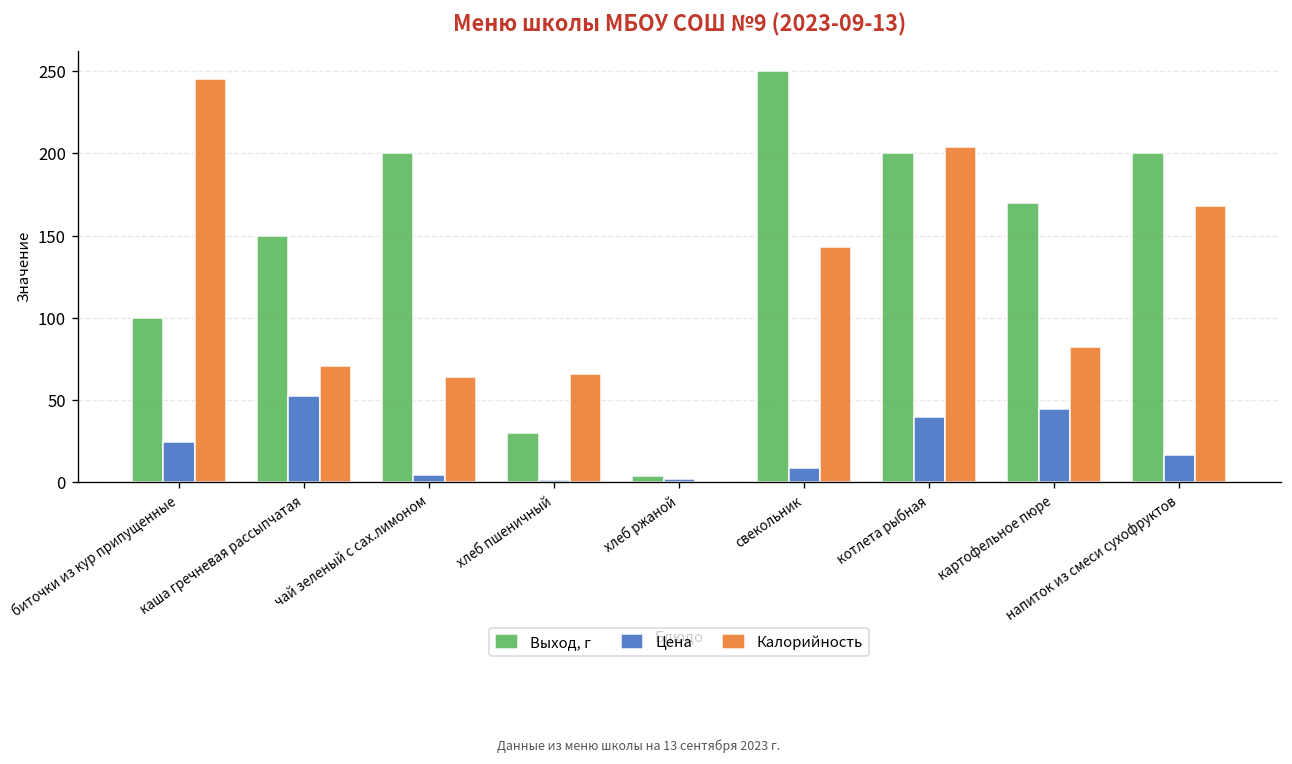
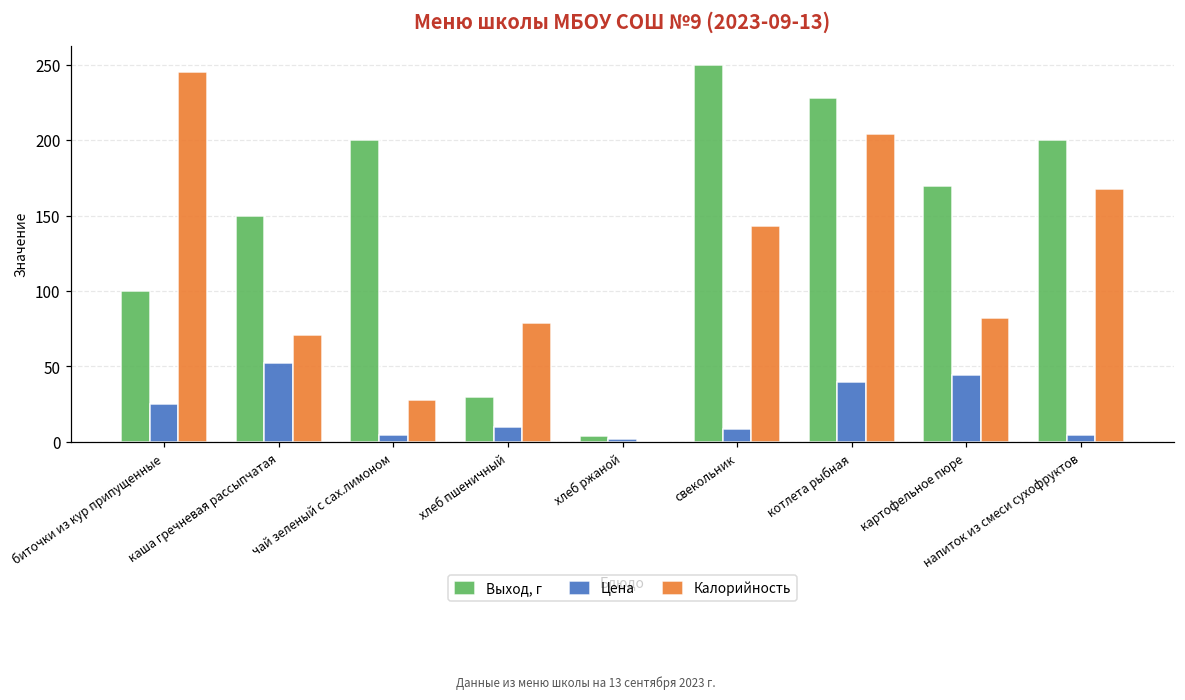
Калорийность, чай зеленый с сах.лимоном: 64 -> 28
Цена, хлеб пшеничный: 2 -> 10
Калорийность, хлеб пшеничный: 66 -> 79
Выход, г, котлета рыбная: 200 -> 228
Цена, напиток из смеси сухофруктов: 16 -> 5
